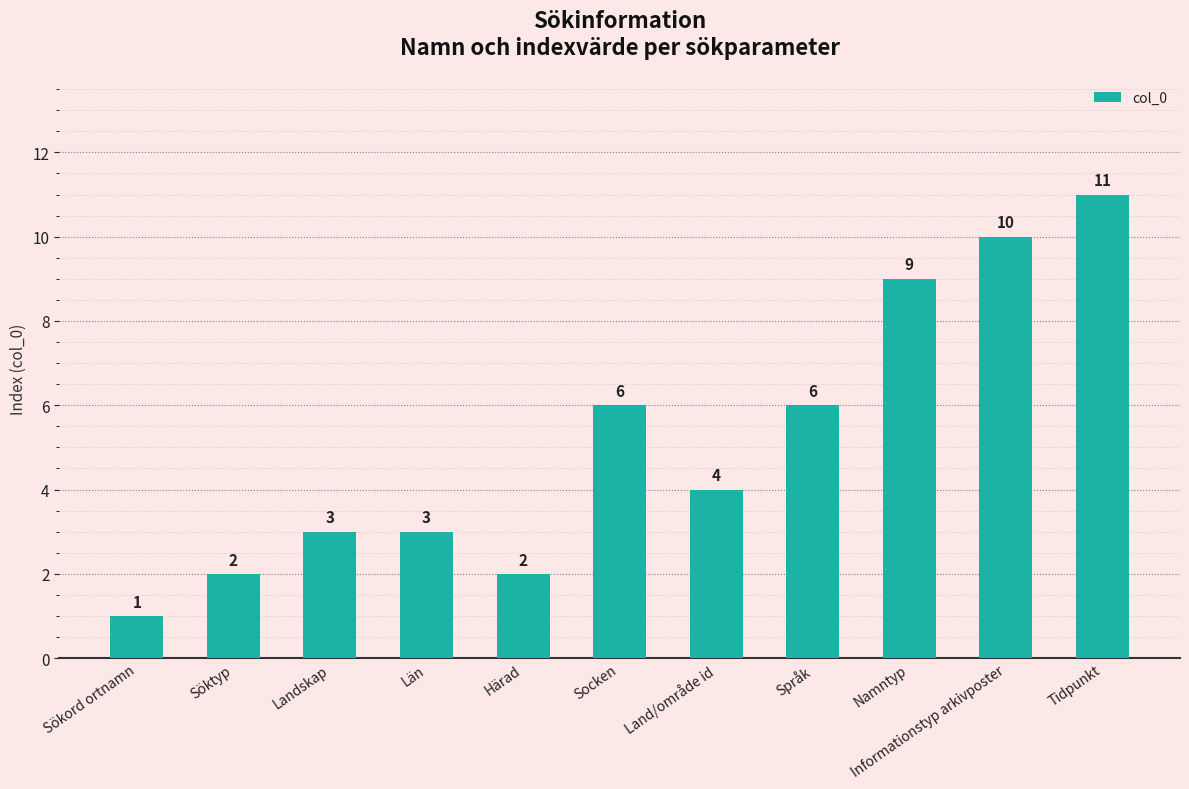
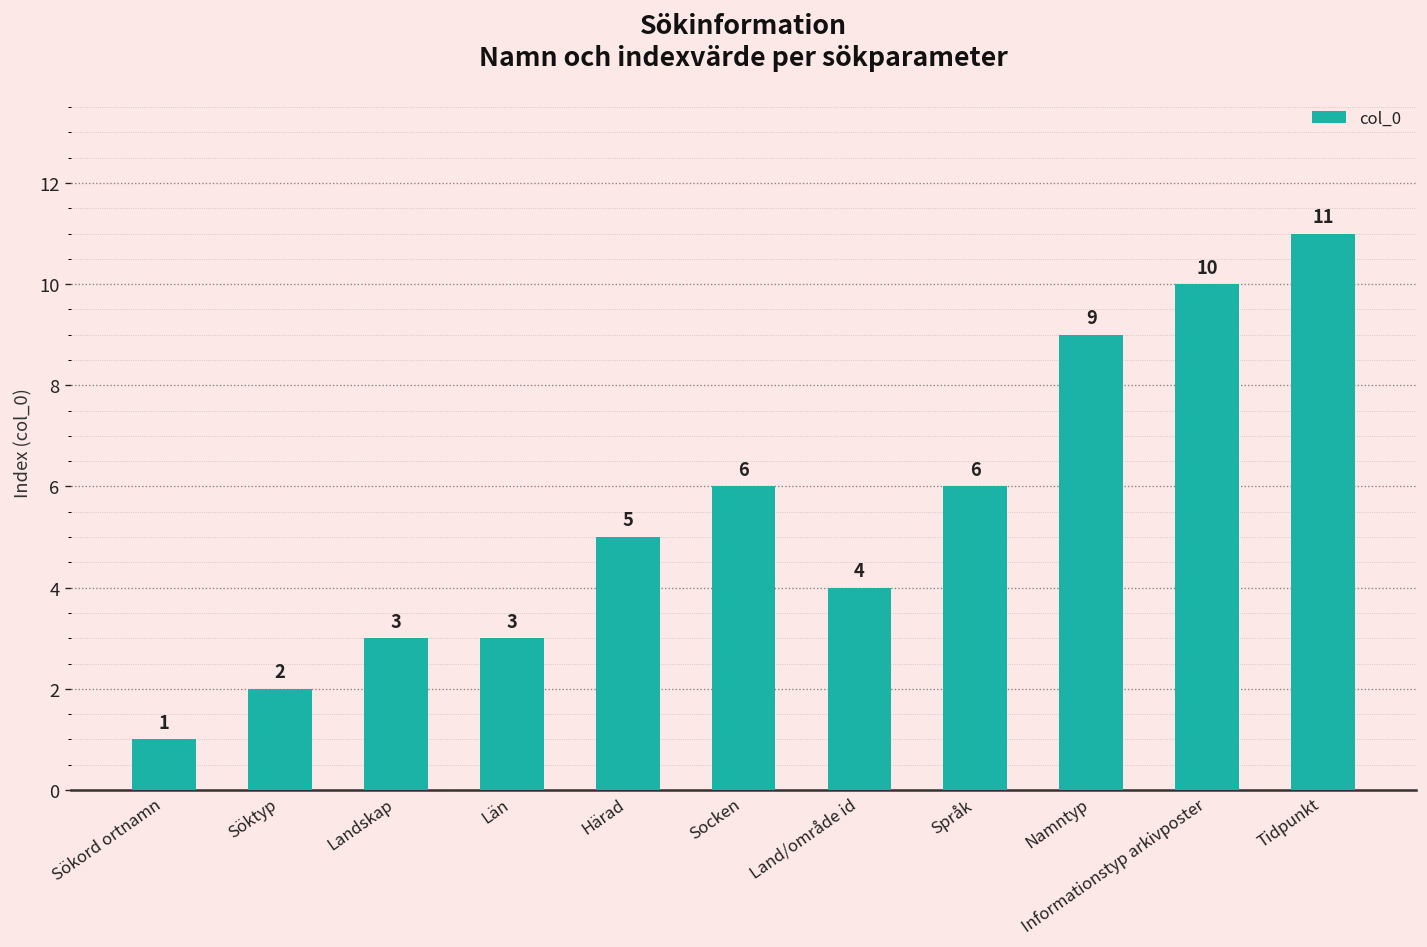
Härad: 2 -> 5
